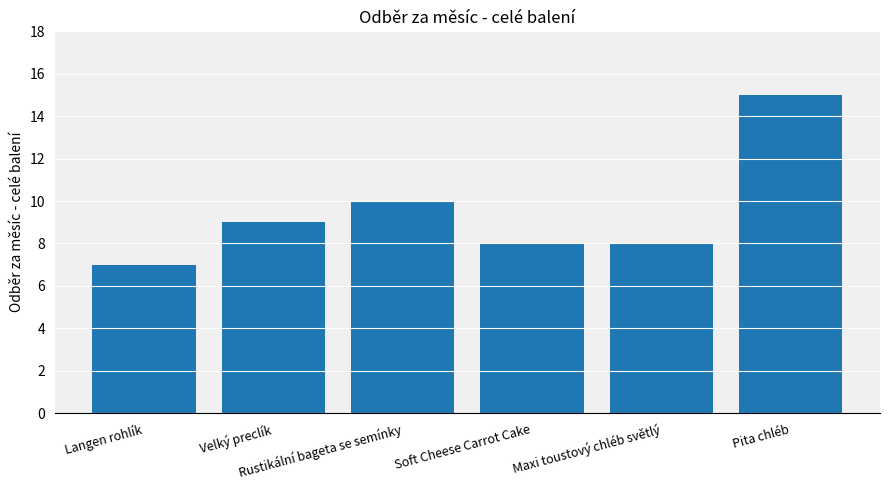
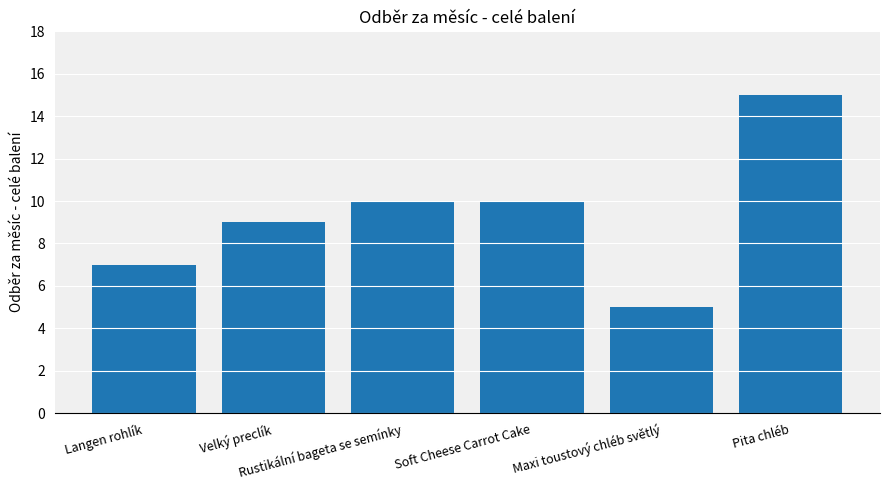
Soft Cheese Carrot Cake: 8 -> 10
Maxi toustový chléb světlý: 8 -> 5
